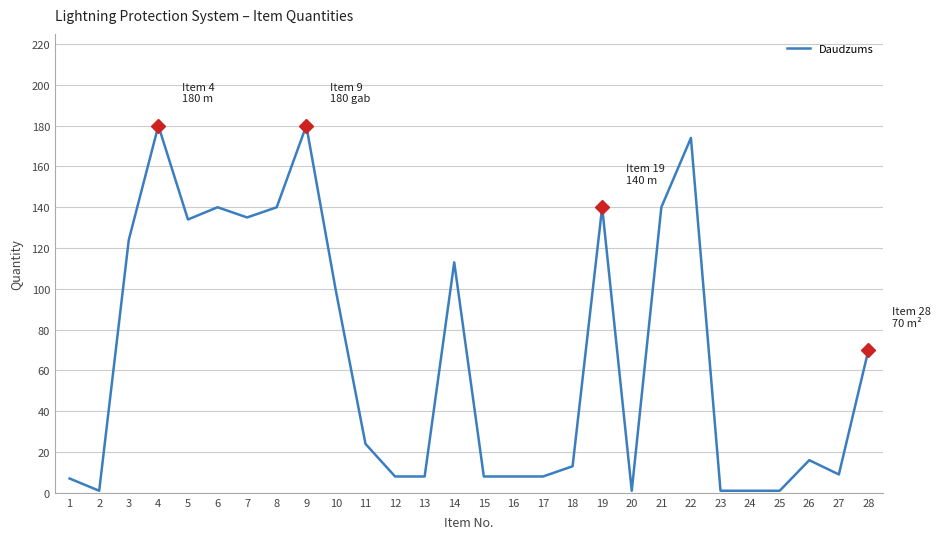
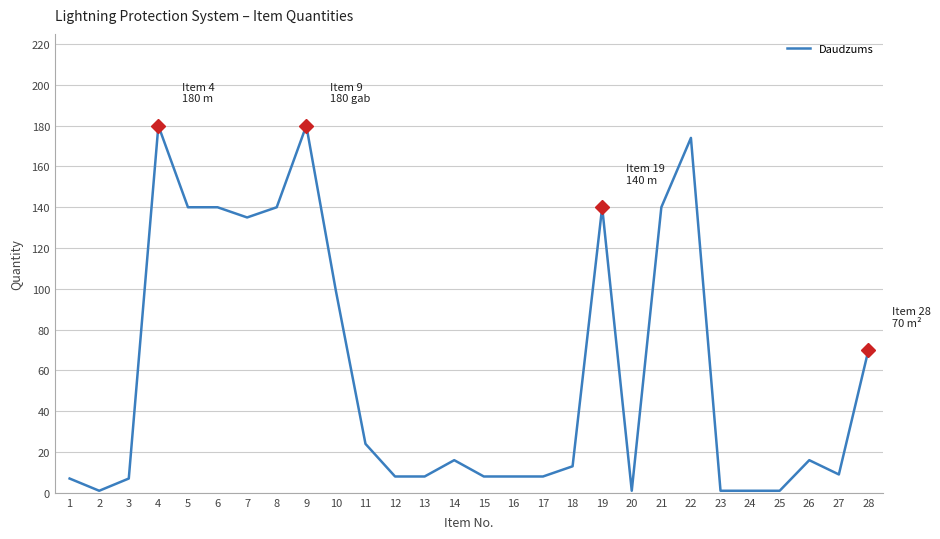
Daudzums, 3: 124 -> 7
Daudzums, 5: 134 -> 140
Daudzums, 14: 113 -> 16
